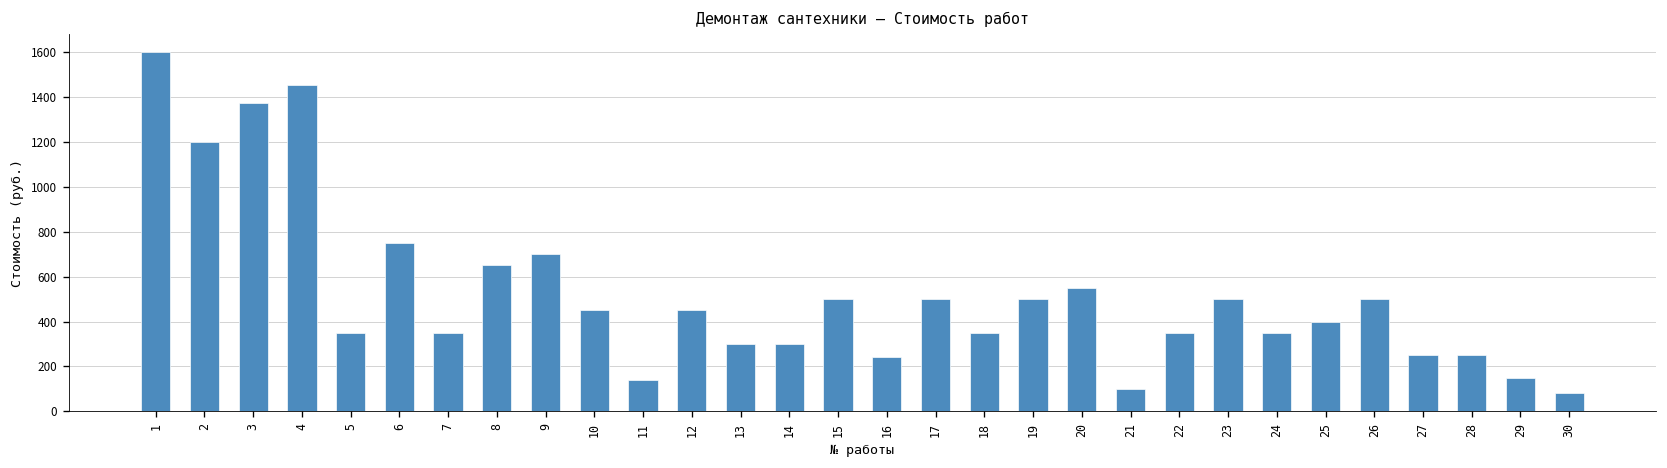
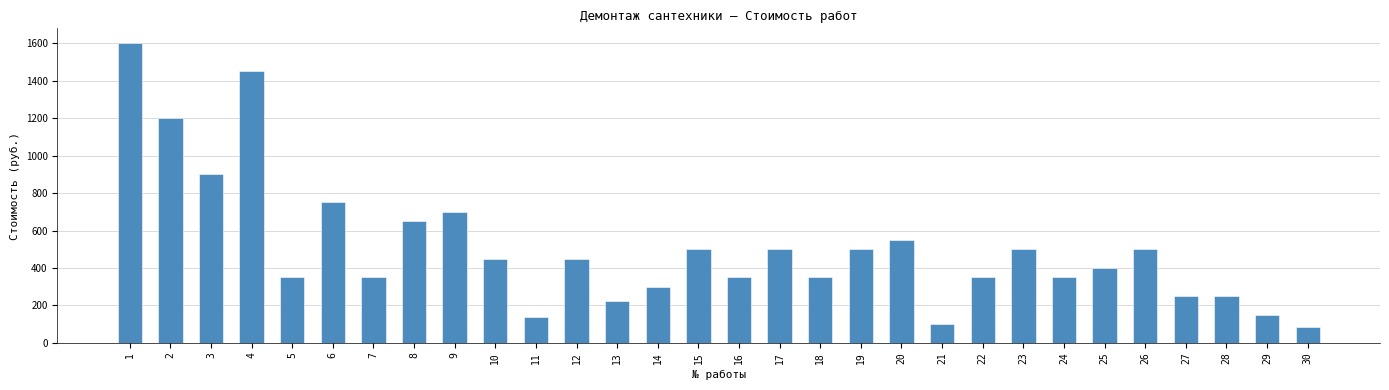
3: 1370 -> 900
13: 300 -> 230
16: 240 -> 350
